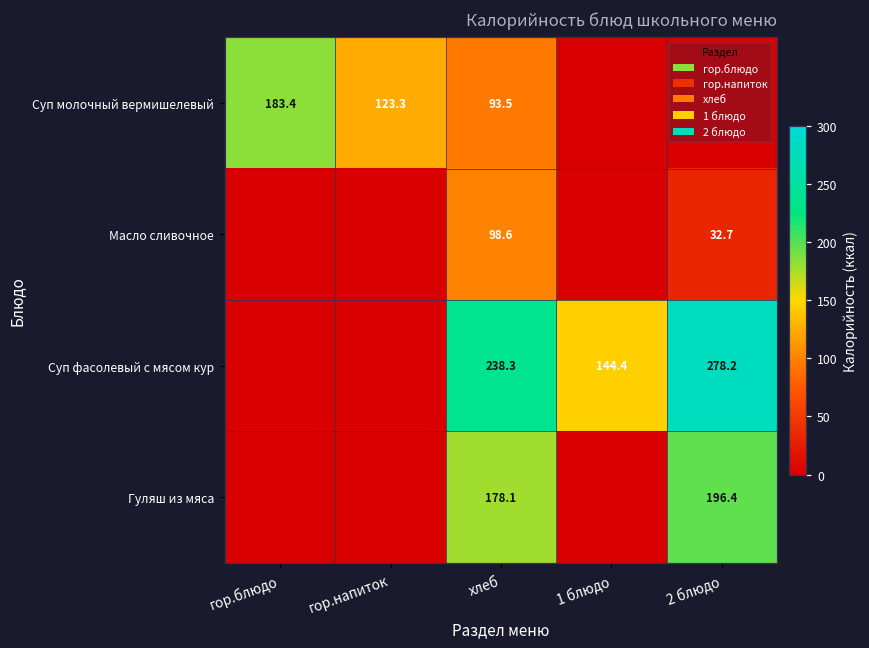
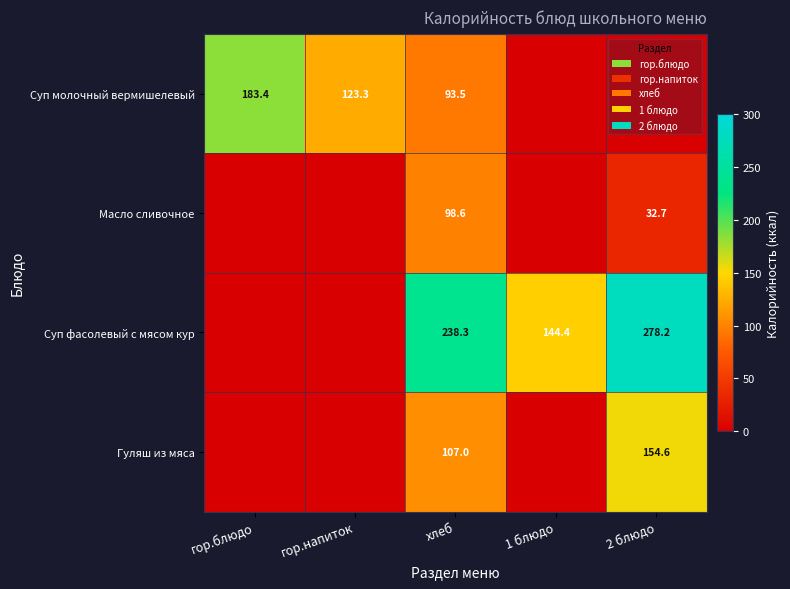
Гуляш из мяса, хлеб: 178.1 -> 107.0
Гуляш из мяса, 2 блюдо: 196.4 -> 154.6
